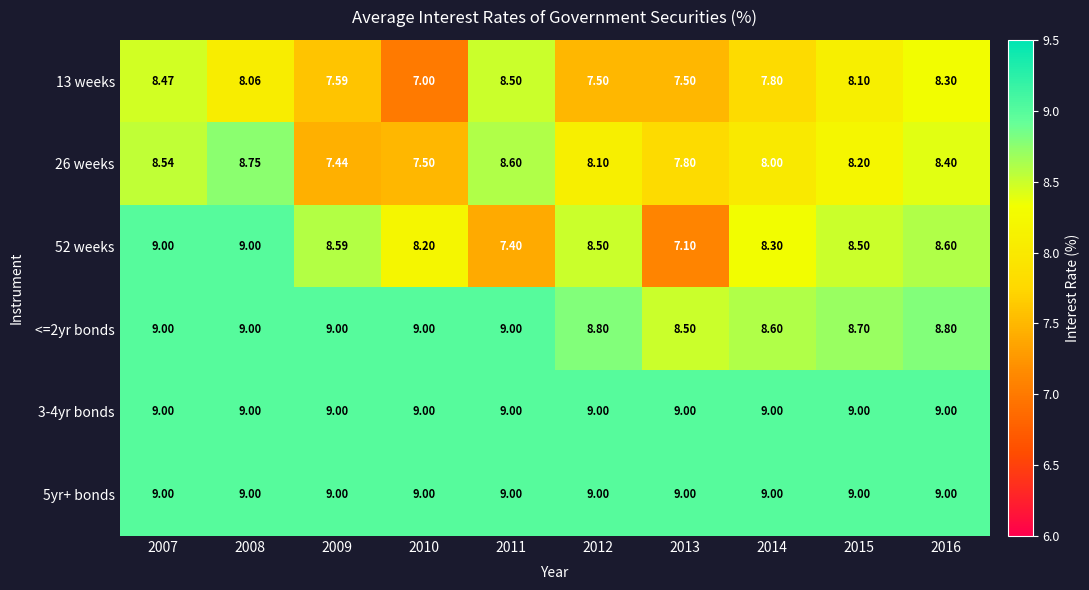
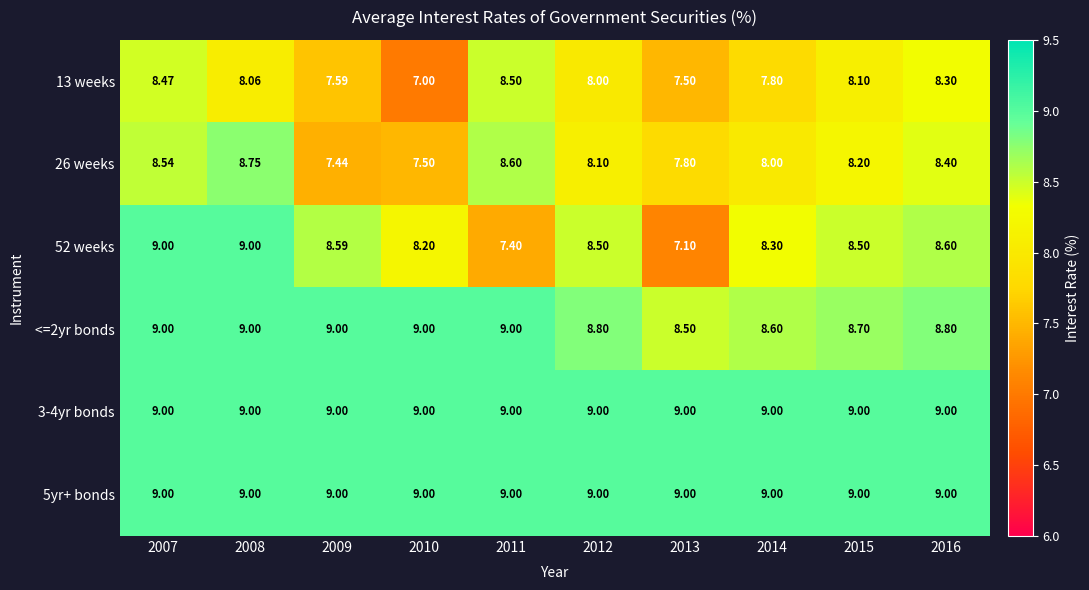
13 weeks, 2012: 7.50 -> 8.00
